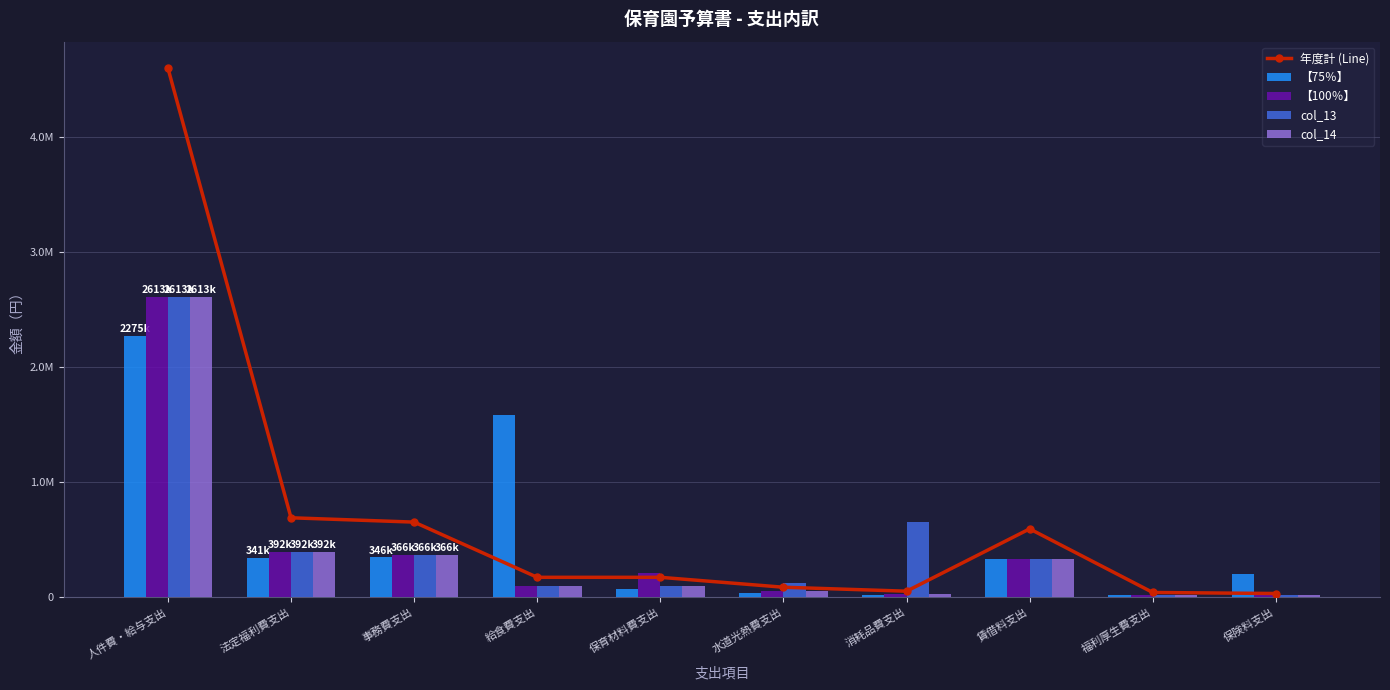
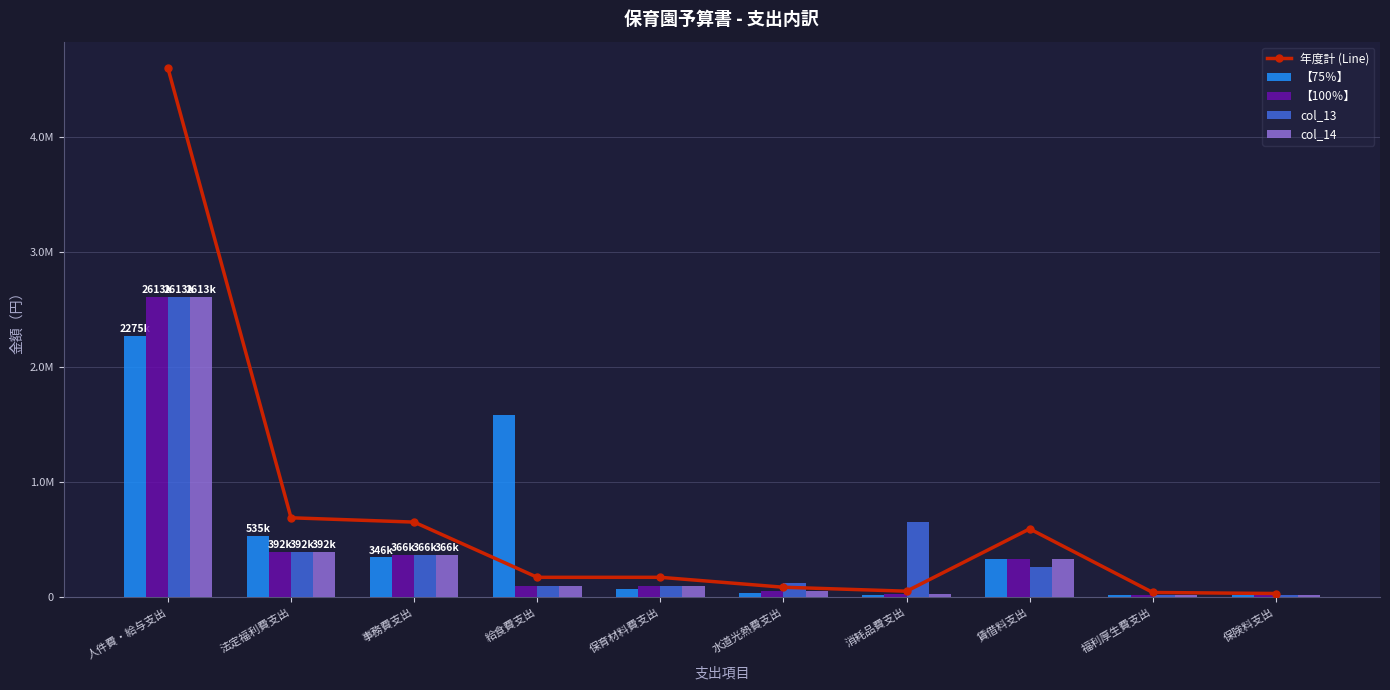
【75％】, 法定福利費支出: 341k -> 535k
【100％】, 保育材料費支出: 210000 -> 100000
col_13, 賃借料支出: 330000 -> 260000
【75％】, 保険料支出: 200000 -> 20000
